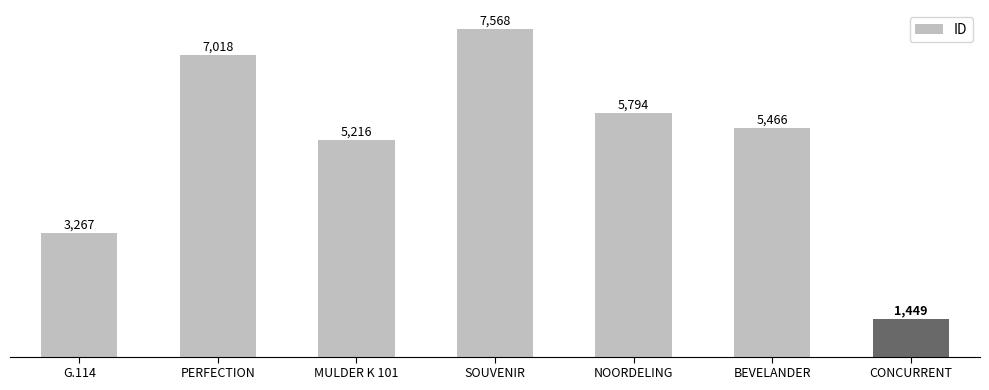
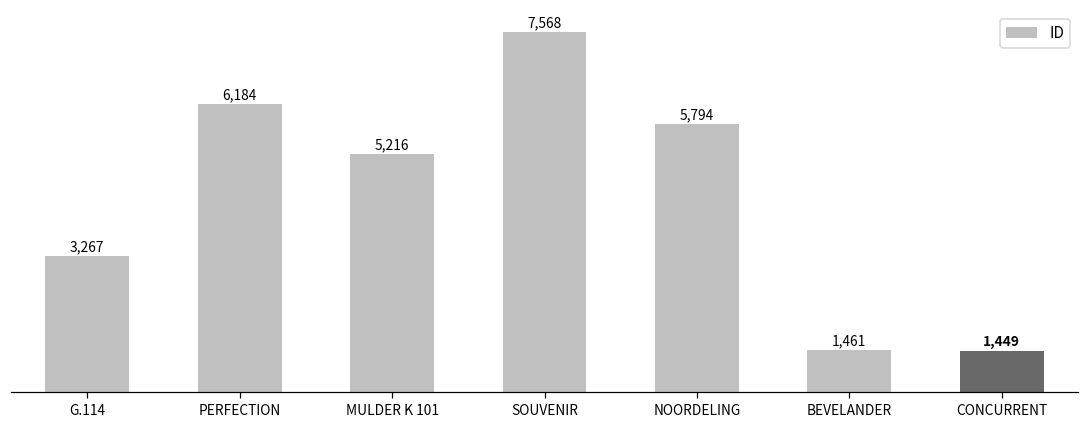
PERFECTION: 7,018 -> 6,184
BEVELANDER: 5,466 -> 1,461
